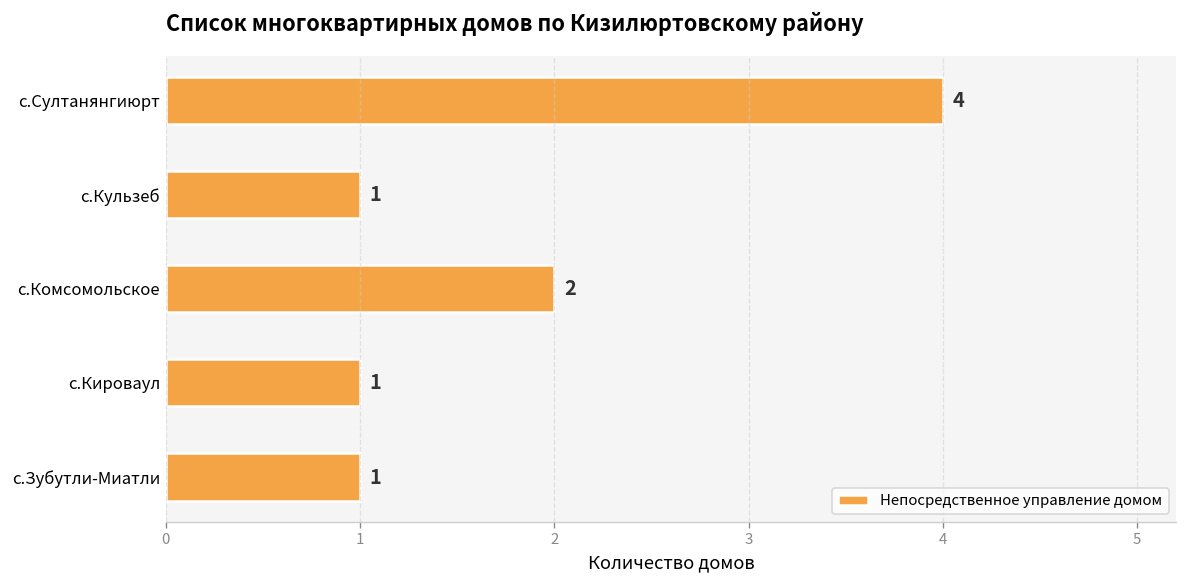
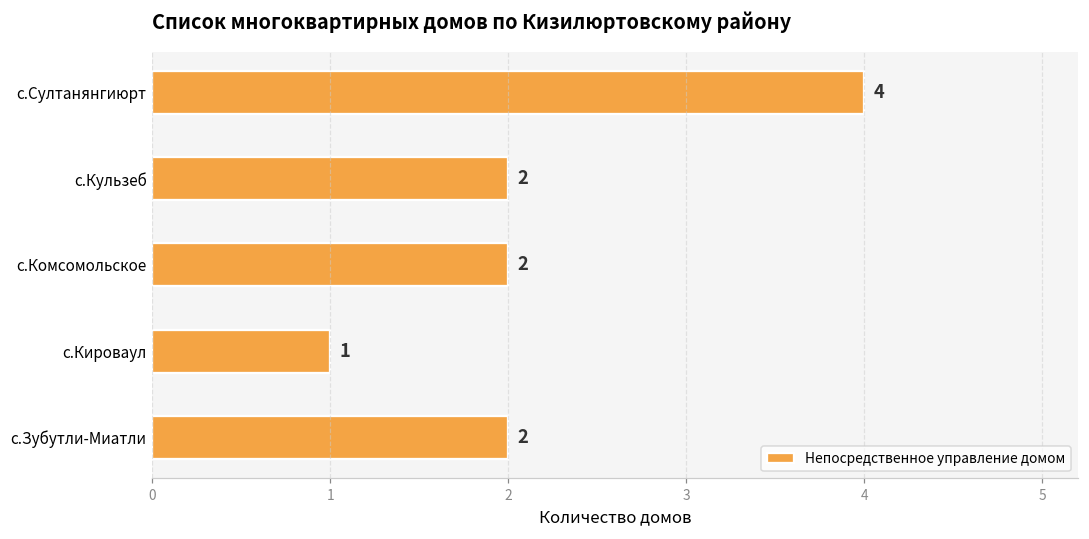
с.Кульзеб: 1 -> 2
с.Зубутли-Миатли: 1 -> 2
